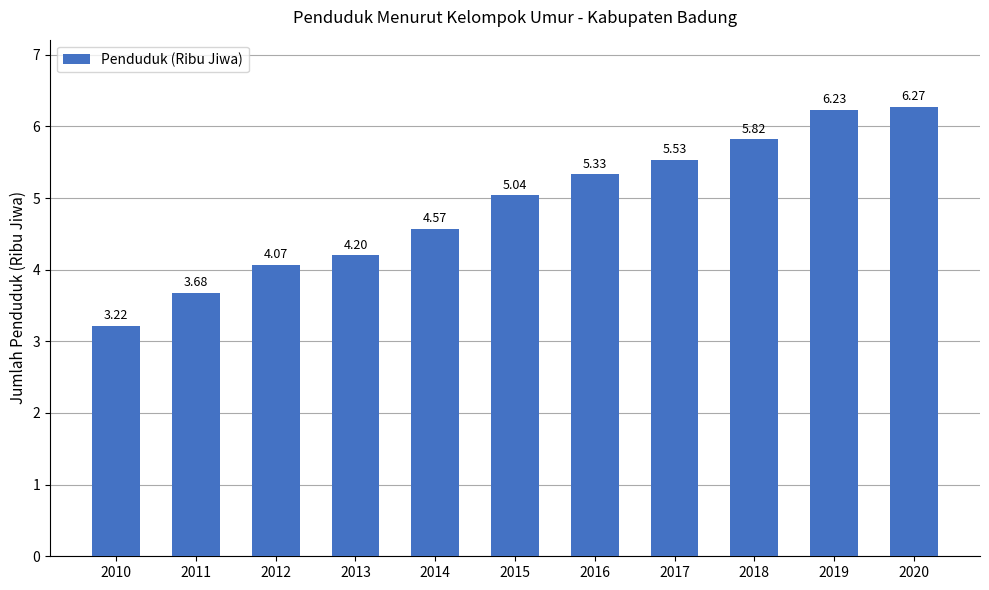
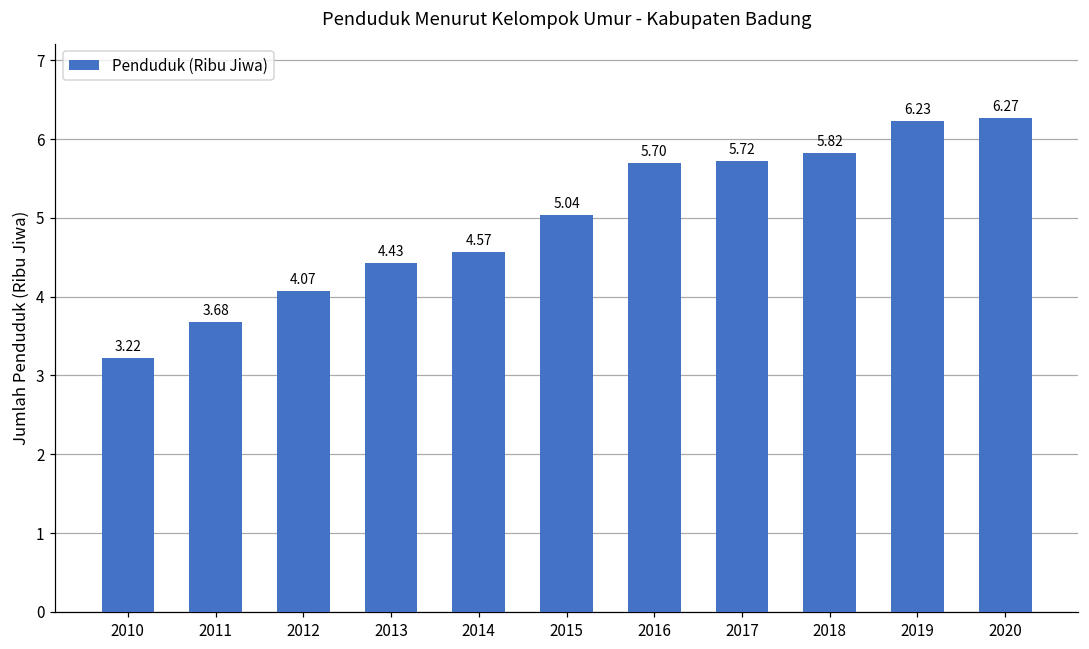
2013: 4.20 -> 4.43
2016: 5.33 -> 5.70
2017: 5.53 -> 5.72
